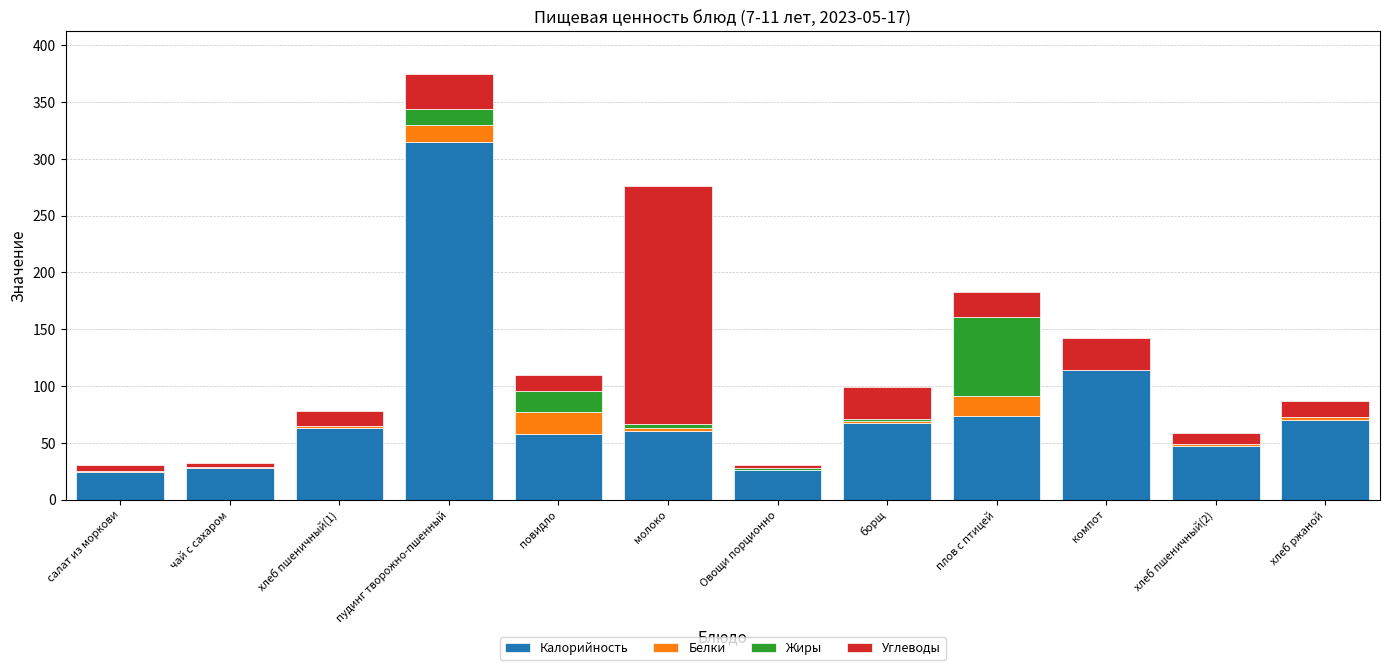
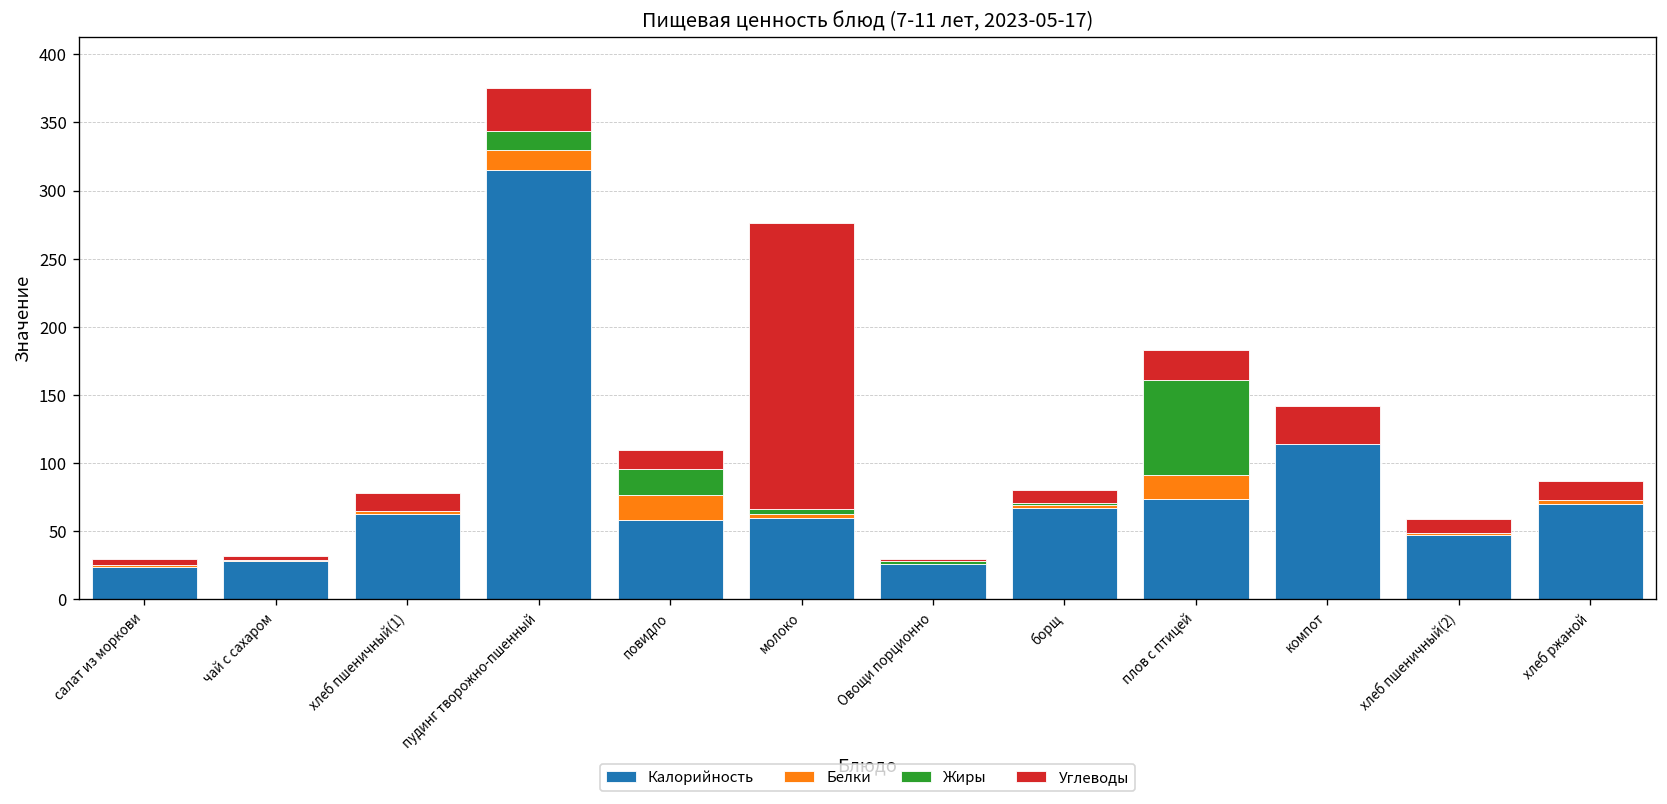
Углеводы, борщ: 28 -> 9
